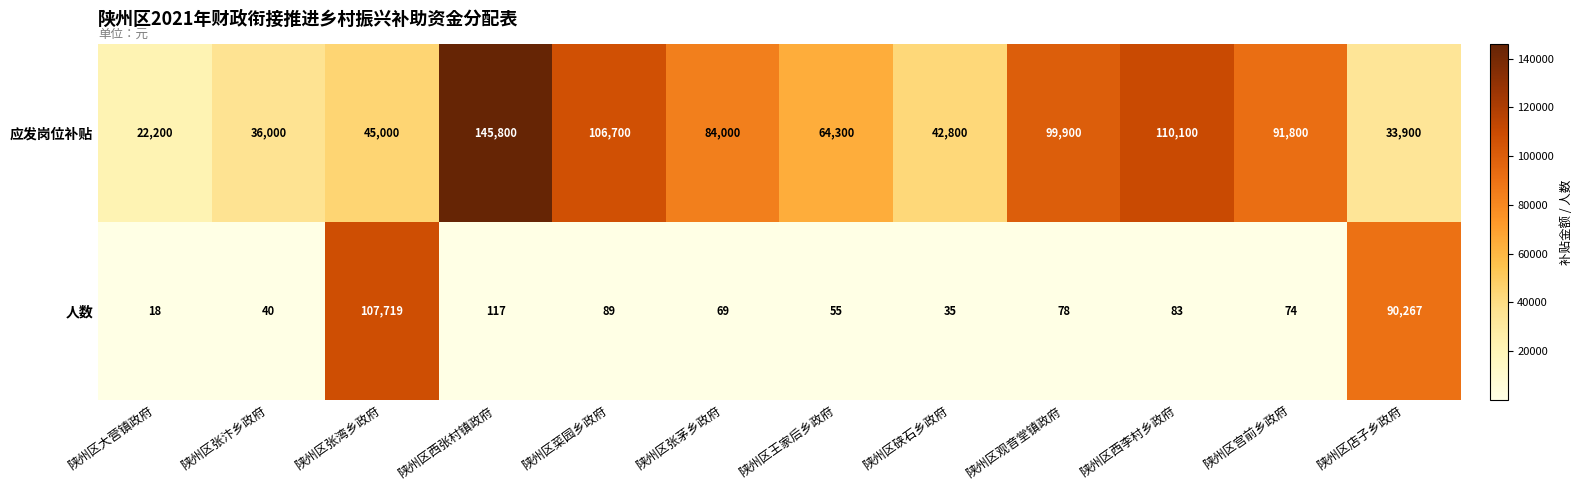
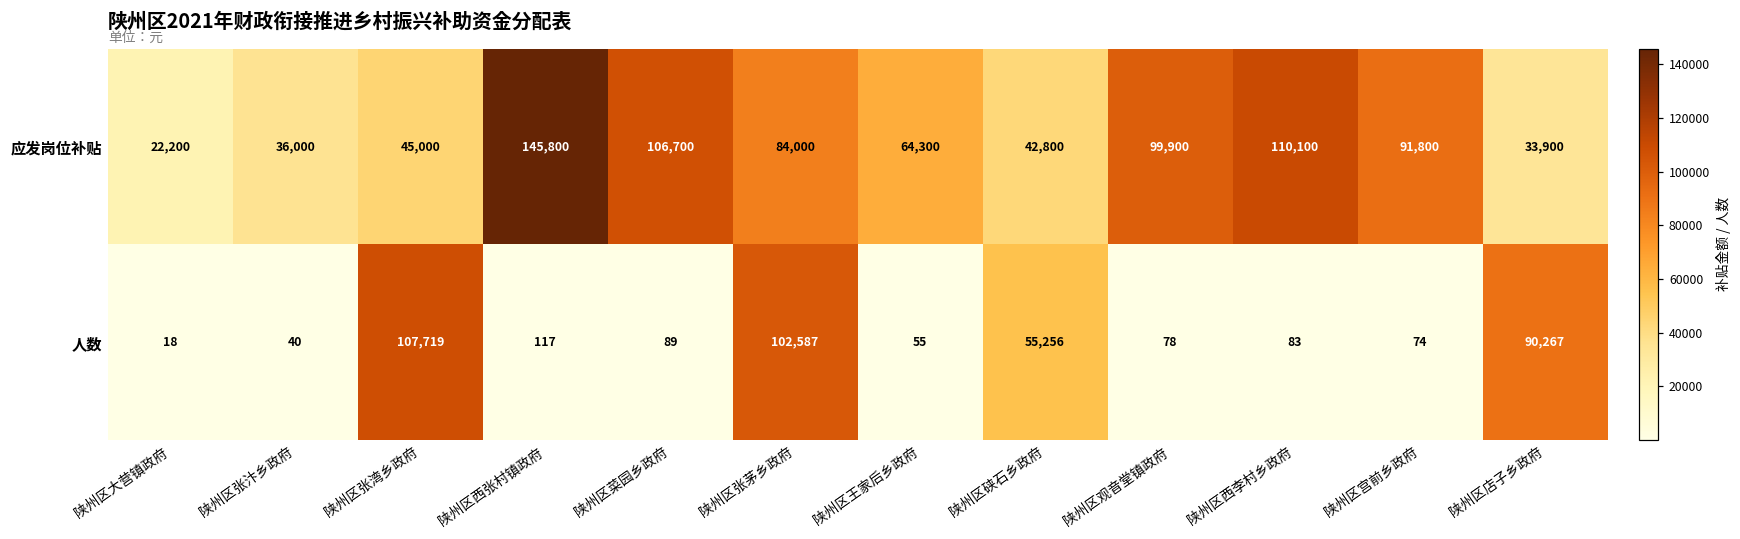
人数, 陕州区张茅乡政府: 69 -> 102,587
人数, 陕州区硖石乡政府: 35 -> 55,256
